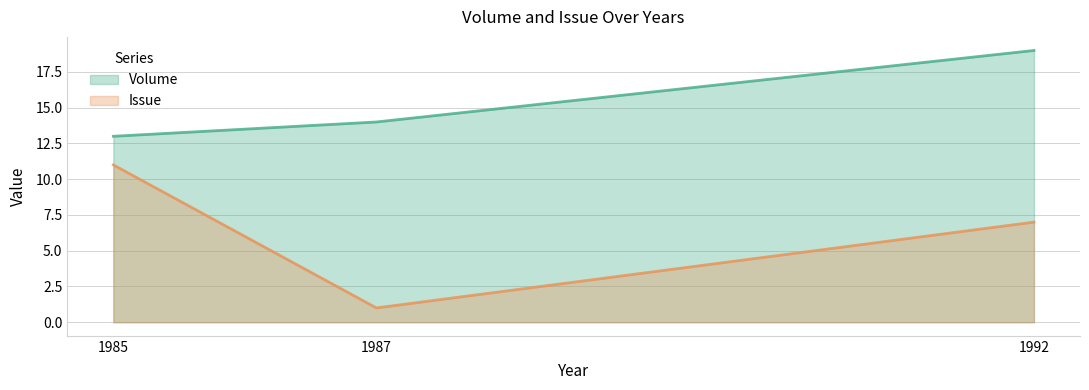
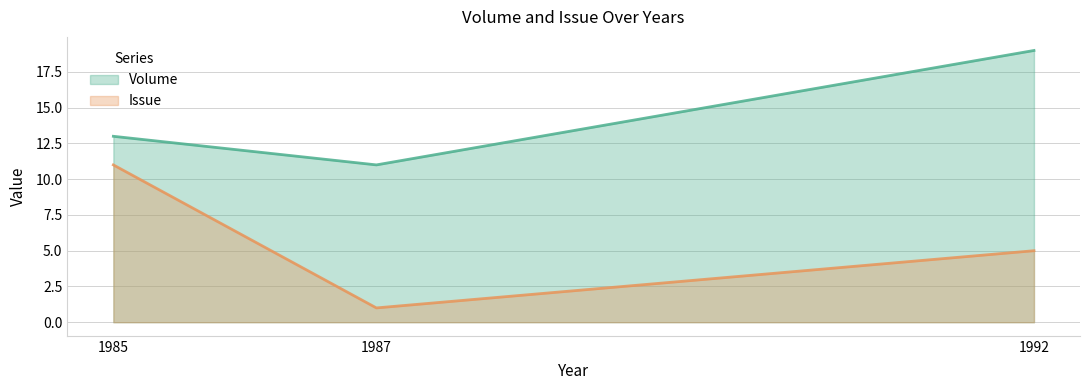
Volume, 1987: 14 -> 11
Issue, 1992: 7 -> 5
